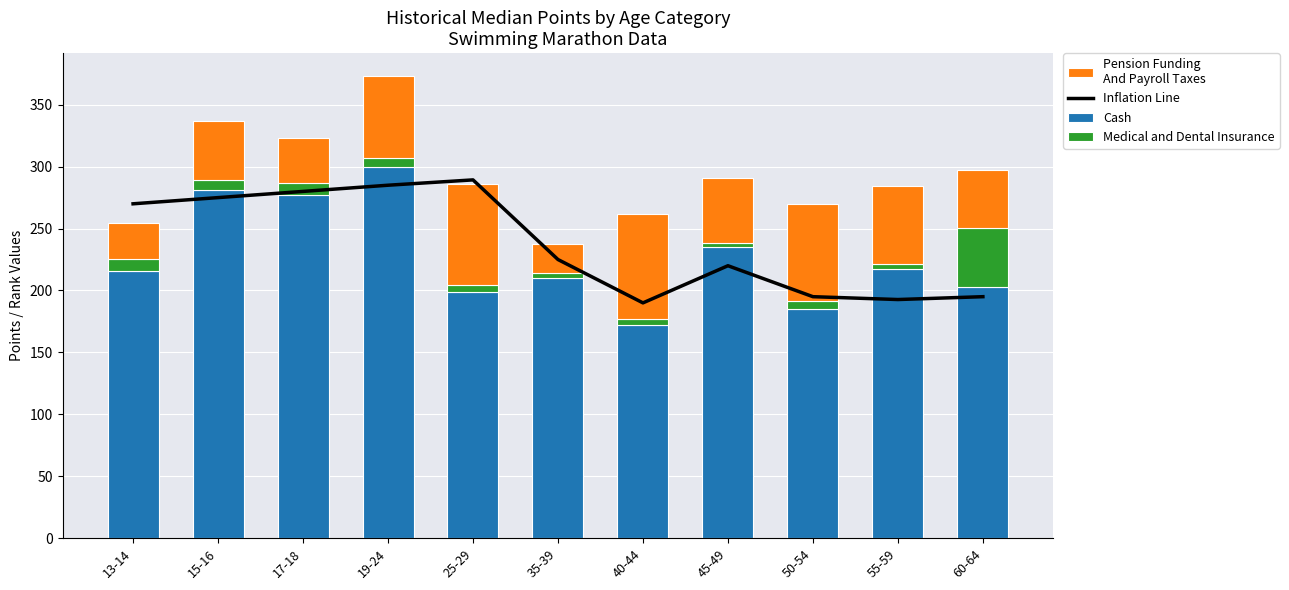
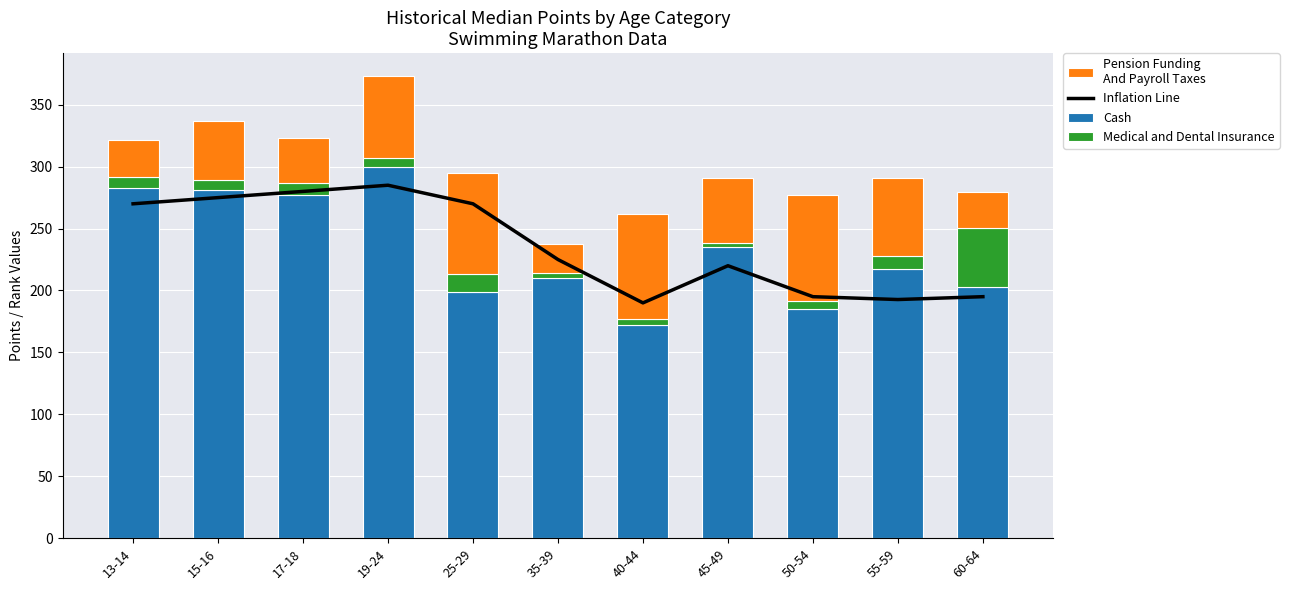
Cash, 13-14: 216 -> 283
Inflation Line, 25-29: 289 -> 270
Medical and Dental Insurance, 25-29: 6 -> 15
Pension Funding And Payroll Taxes, 50-54: 78 -> 86
Medical and Dental Insurance, 55-59: 4 -> 10
Pension Funding And Payroll Taxes, 60-64: 47 -> 29
